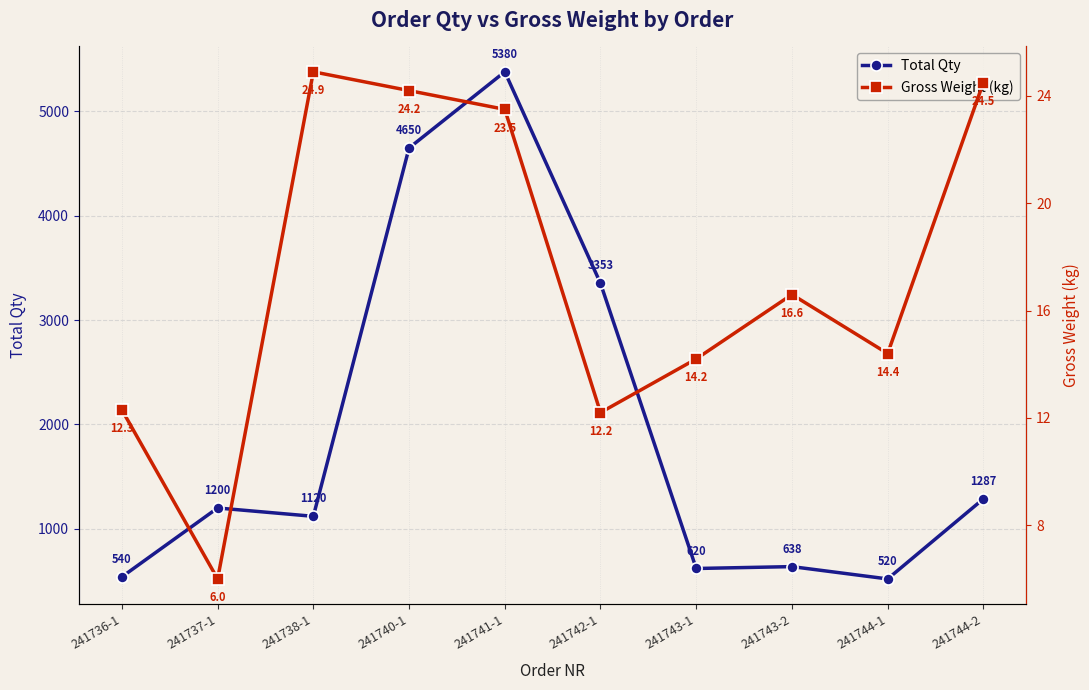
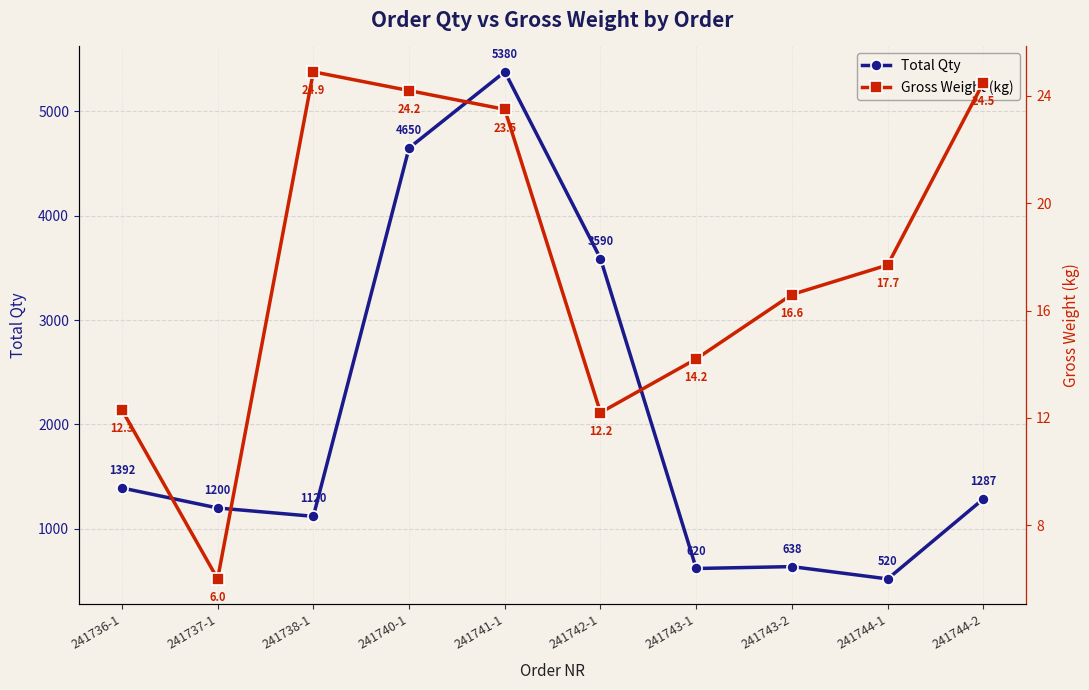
Total Qty, 241736-1: 540 -> 1392
Total Qty, 241742-1: 3353 -> 3590
Gross Weight (kg), 241744-1: 14.4 -> 17.7
